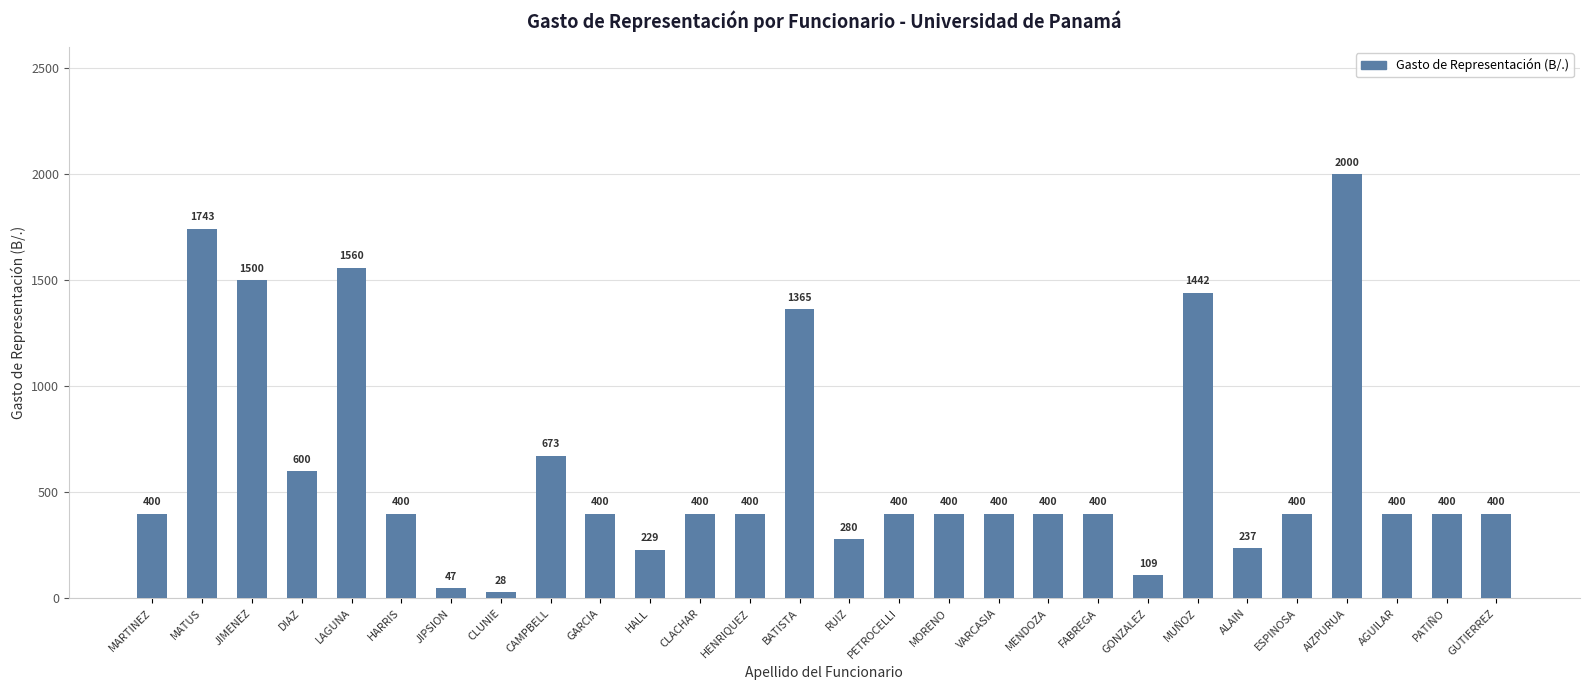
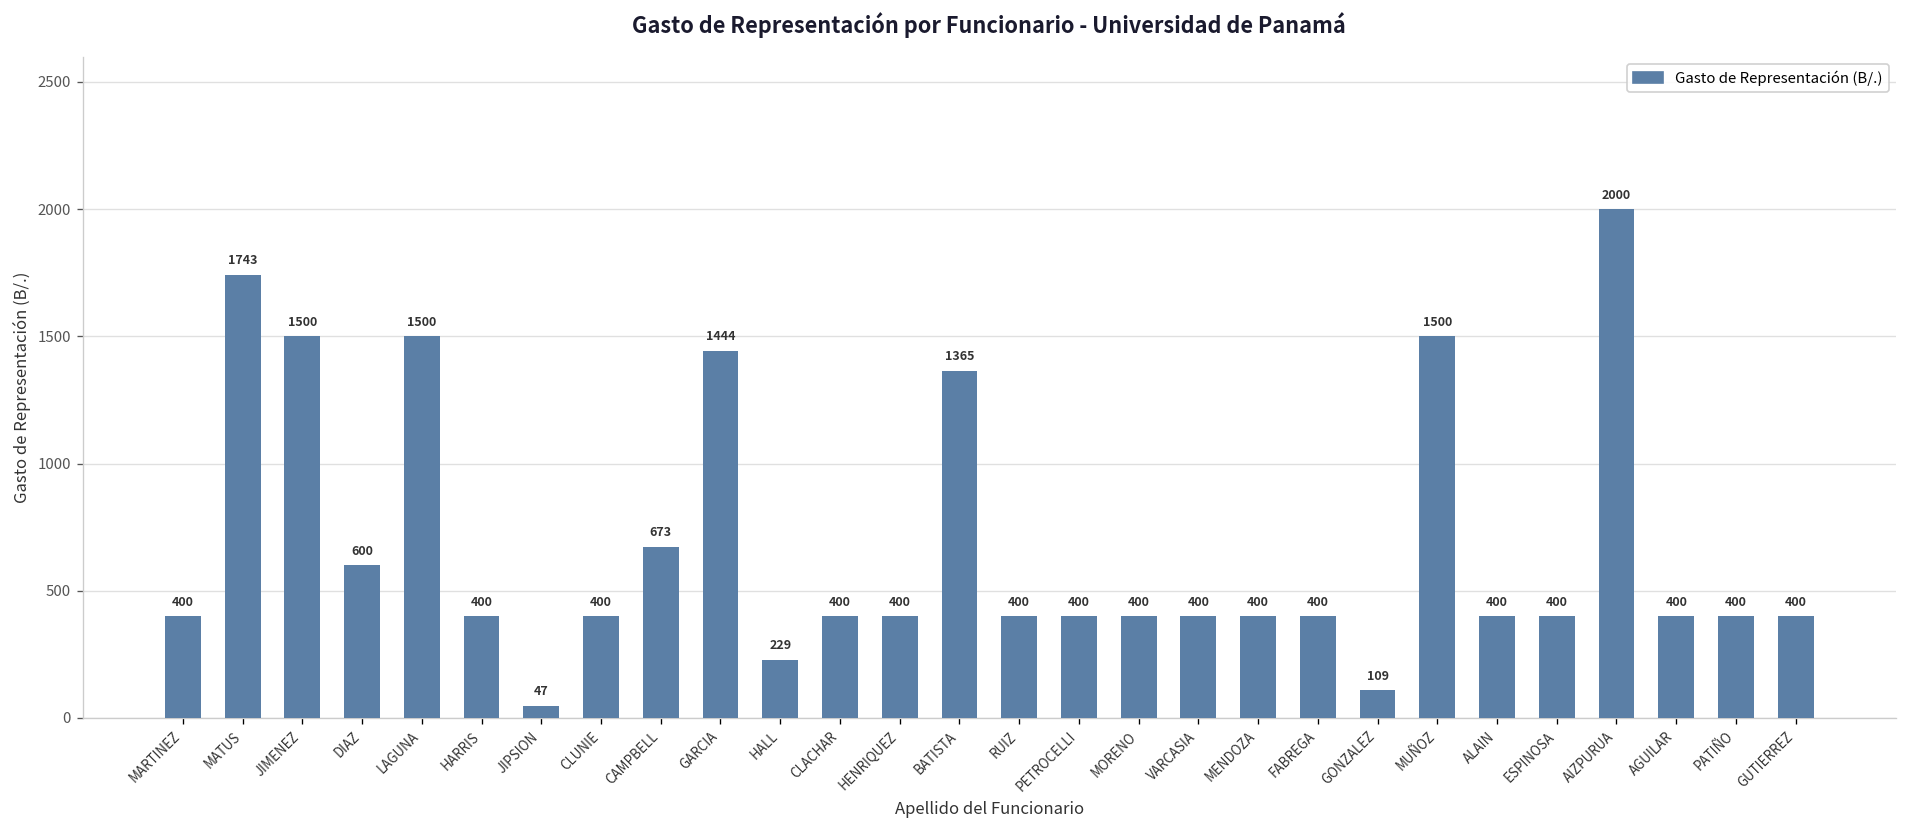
LAGUNA: 1560 -> 1500
CLUNIE: 28 -> 400
GARCIA: 400 -> 1444
RUIZ: 280 -> 400
MUÑOZ: 1442 -> 1500
ALAIN: 237 -> 400
